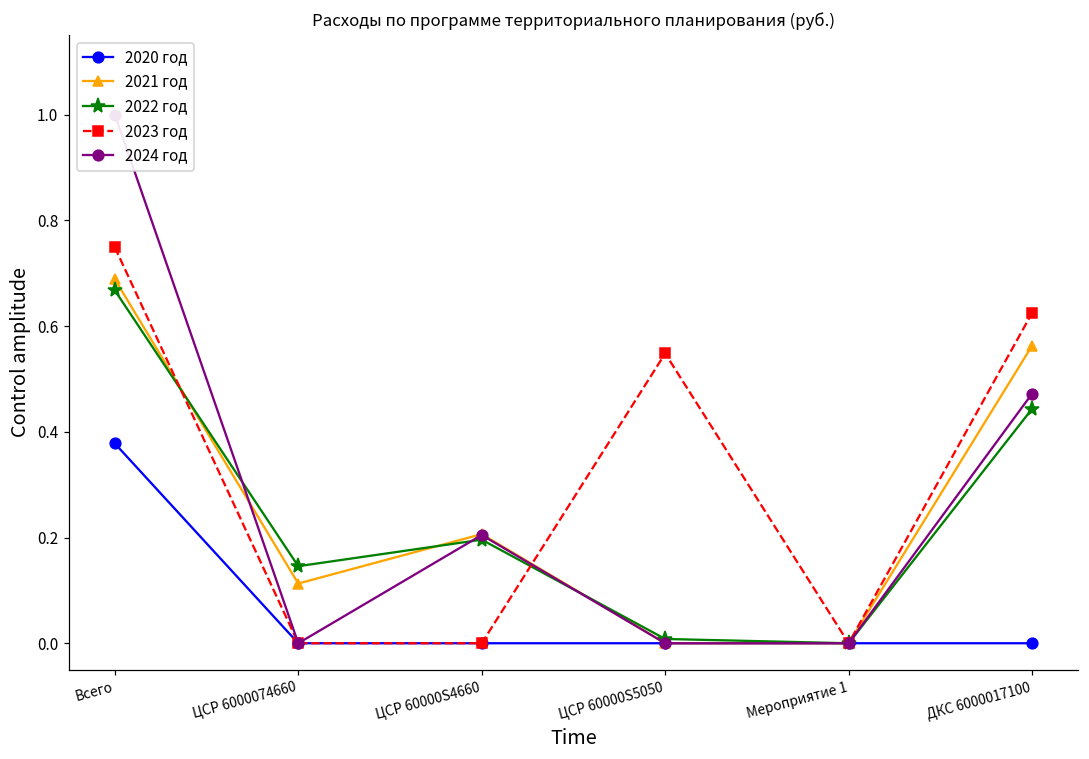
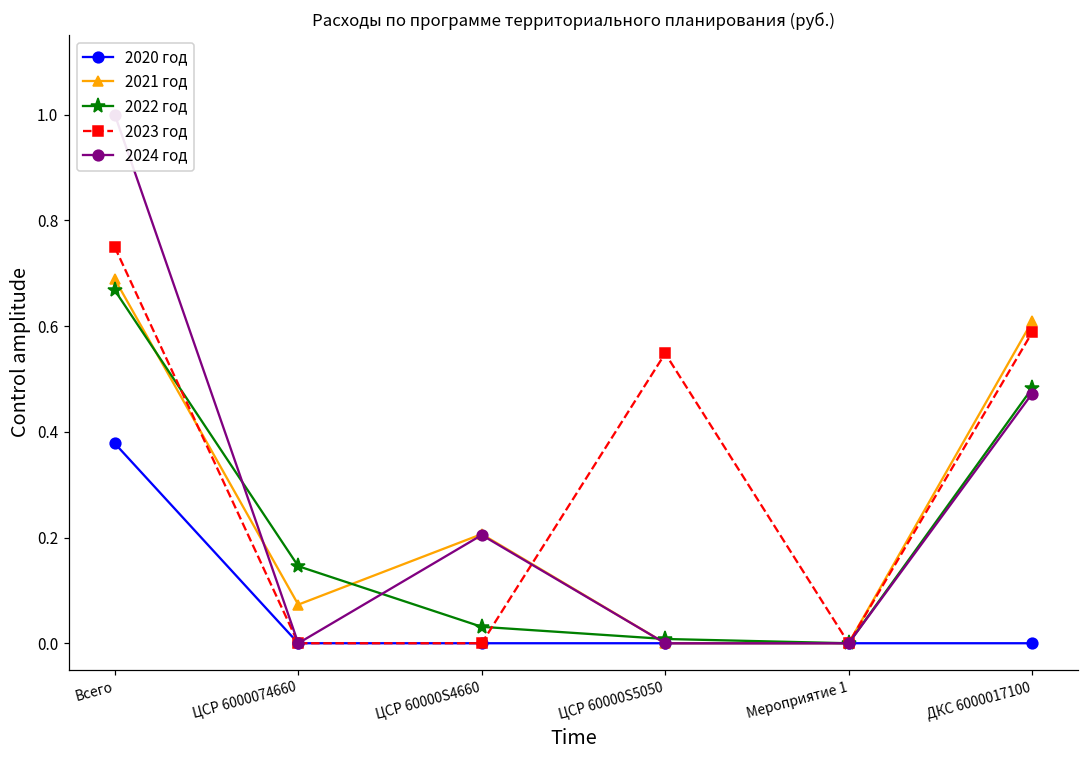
2021 год, ЦСР 6000074660: 0.11 -> 0.07
2022 год, ЦСР 60000S4660: 0.20 -> 0.03
2021 год, ДКС 6000017100: 0.56 -> 0.61
2022 год, ДКС 6000017100: 0.44 -> 0.48
2023 год, ДКС 6000017100: 0.62 -> 0.59
